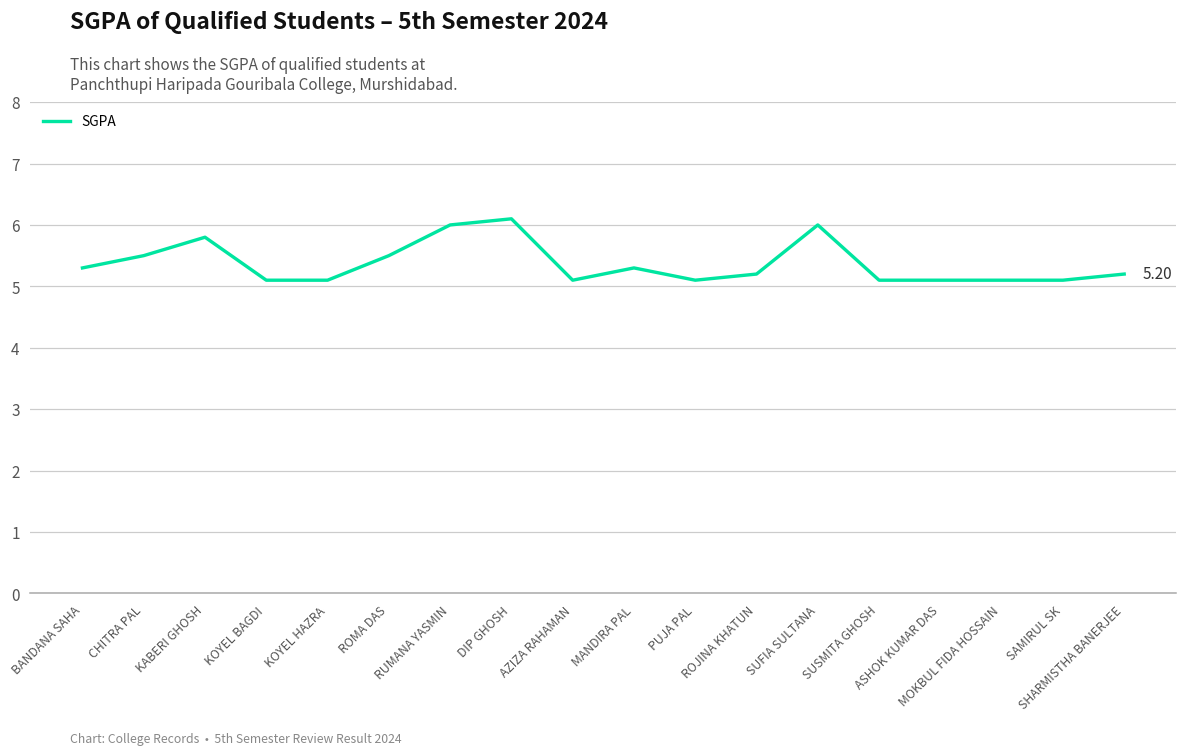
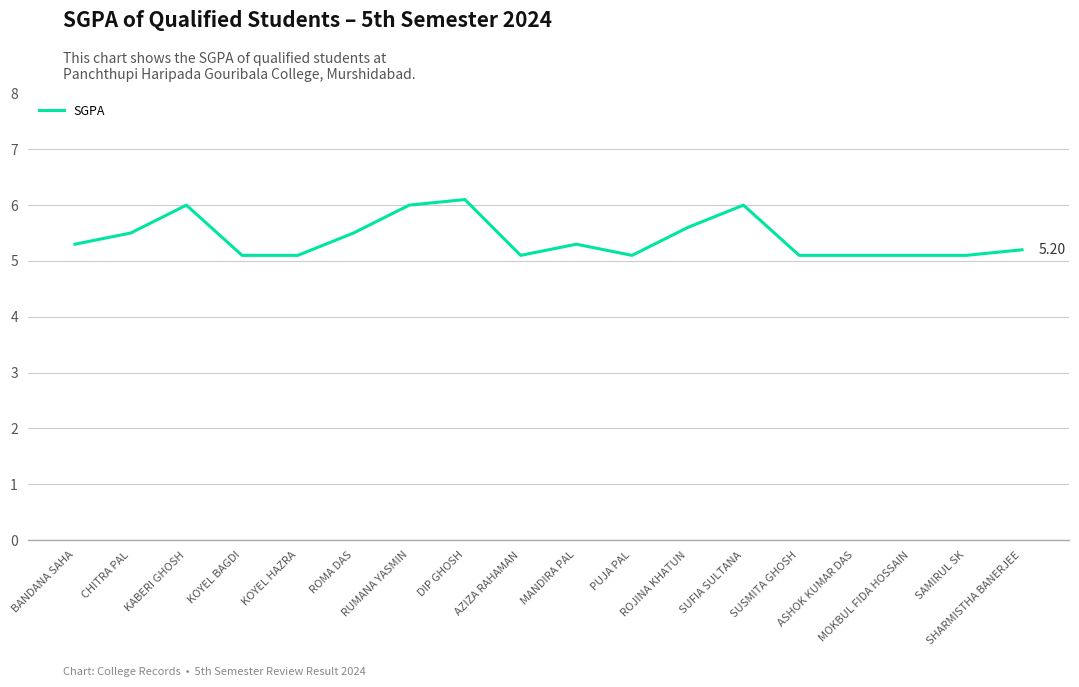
KABERI GHOSH: 5.8 -> 6.0
ROJINA KHATUN: 5.2 -> 5.6
